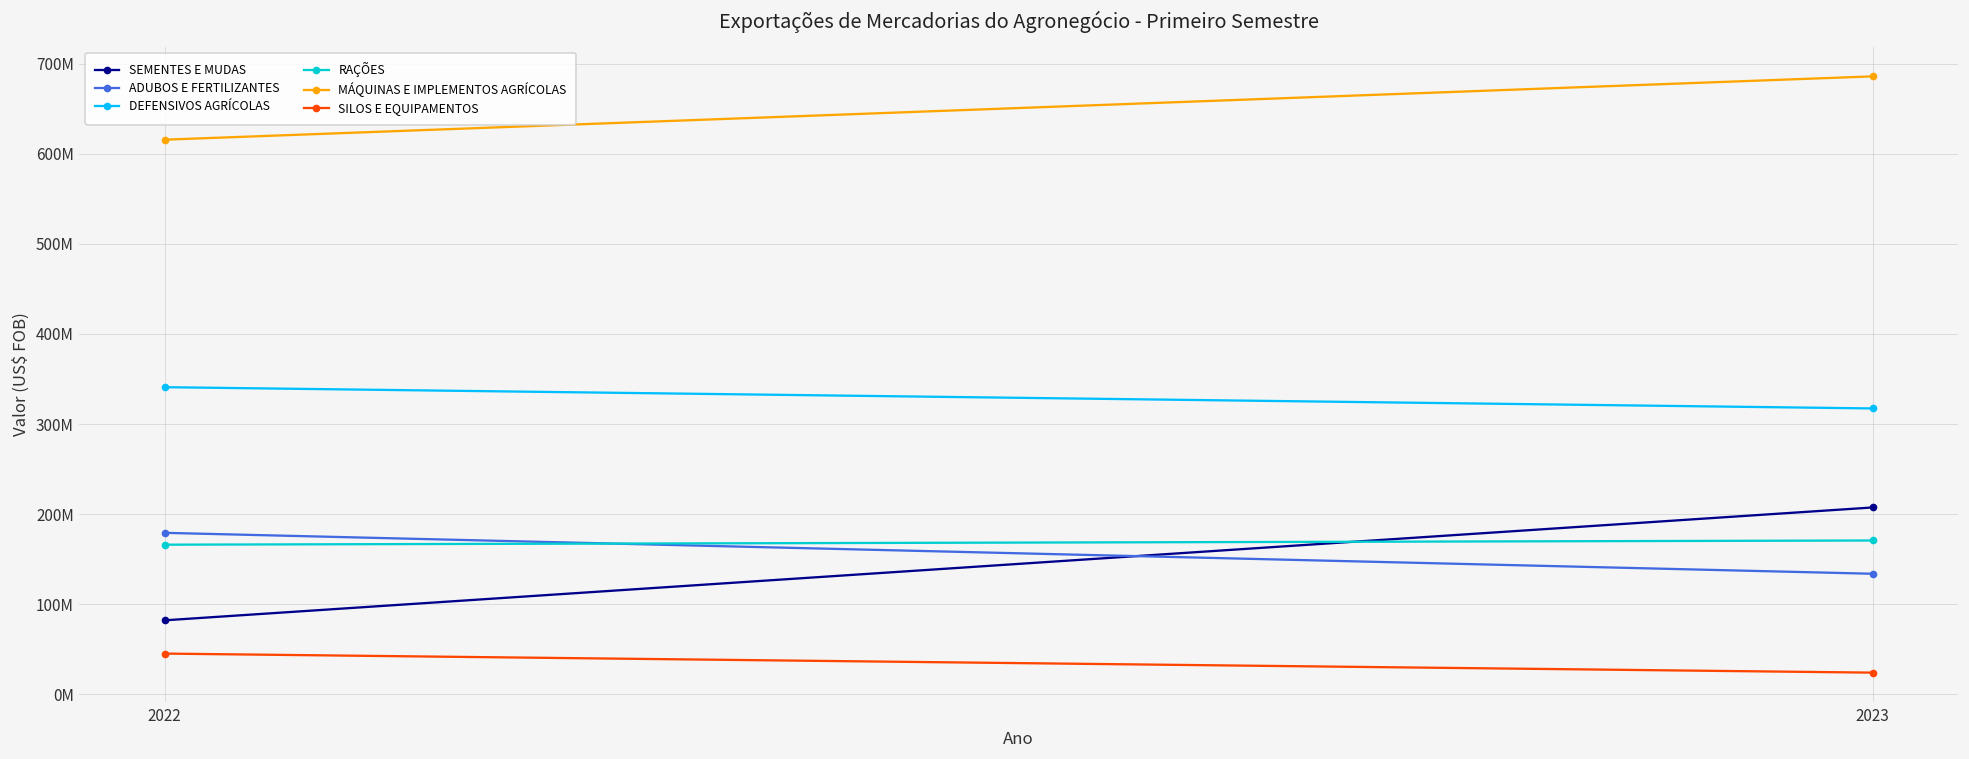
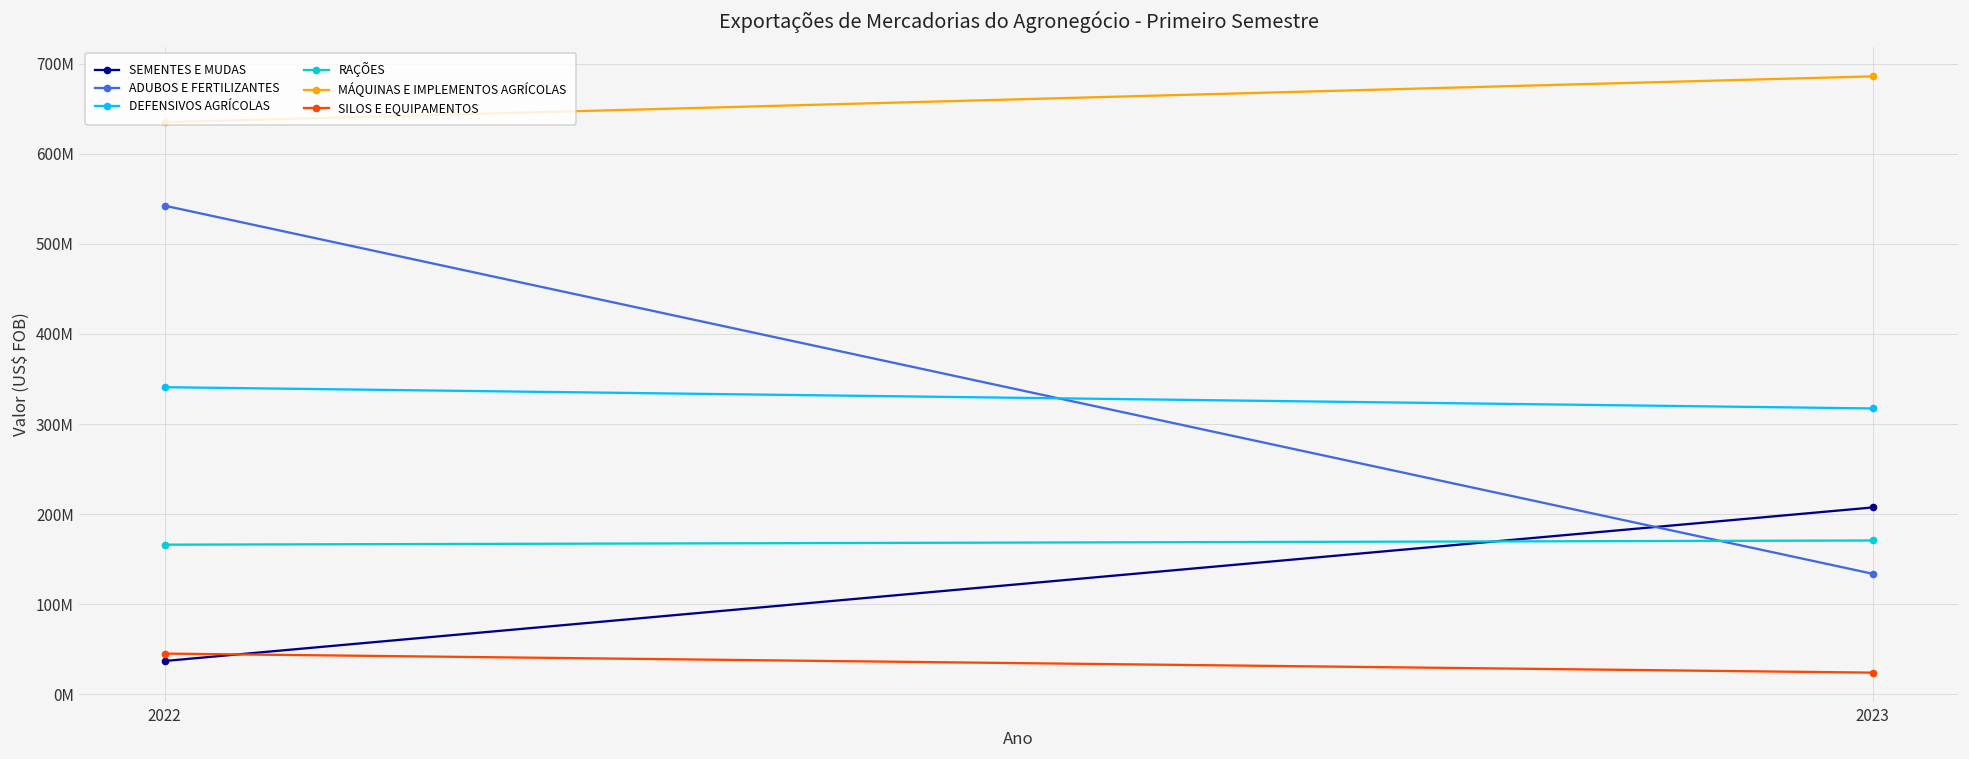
SEMENTES E MUDAS, 2022: 80000000 -> 40000000
ADUBOS E FERTILIZANTES, 2022: 180000000 -> 540000000
MÁQUINAS E IMPLEMENTOS AGRÍCOLAS, 2022: 620000000 -> 640000000
